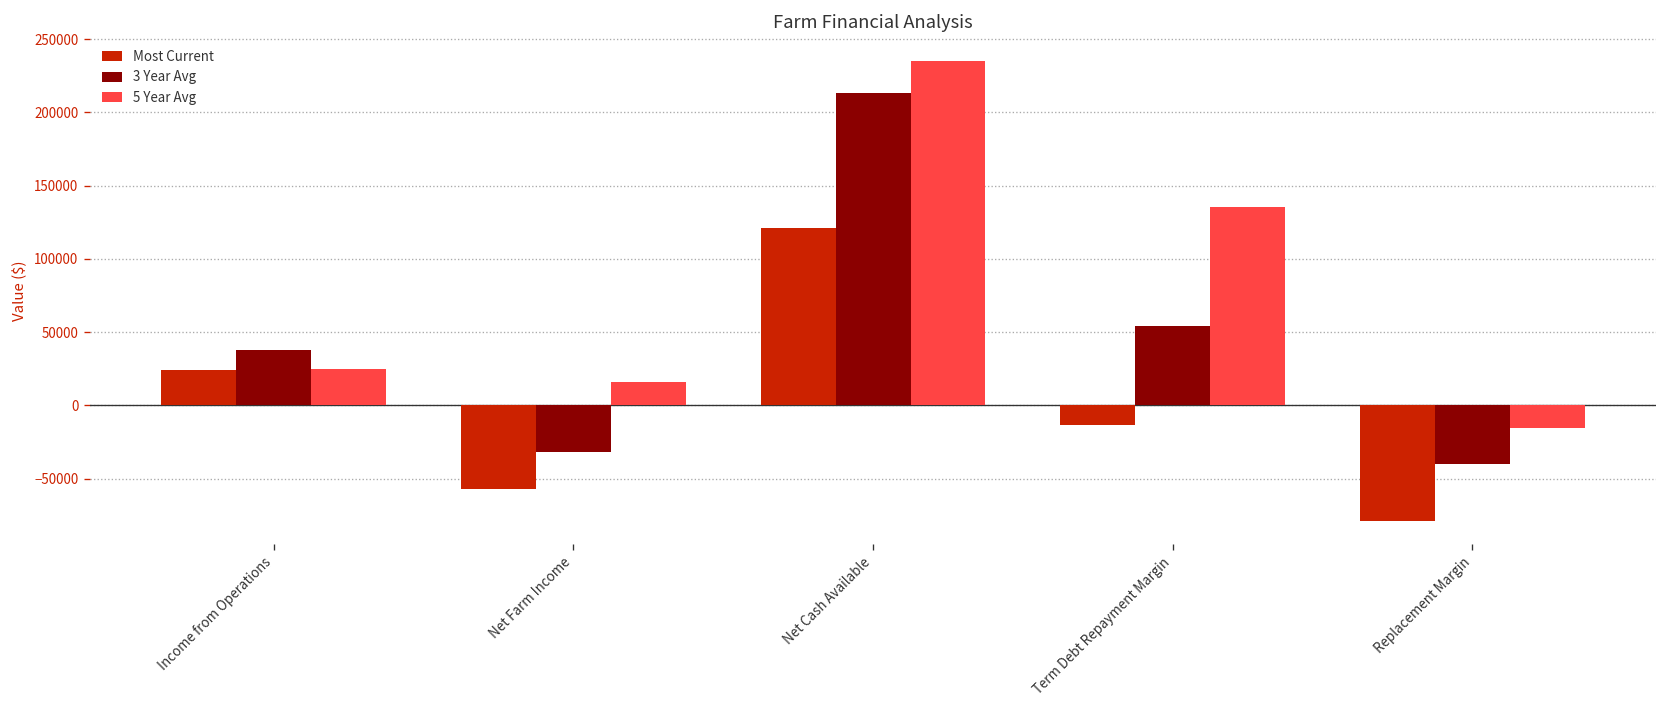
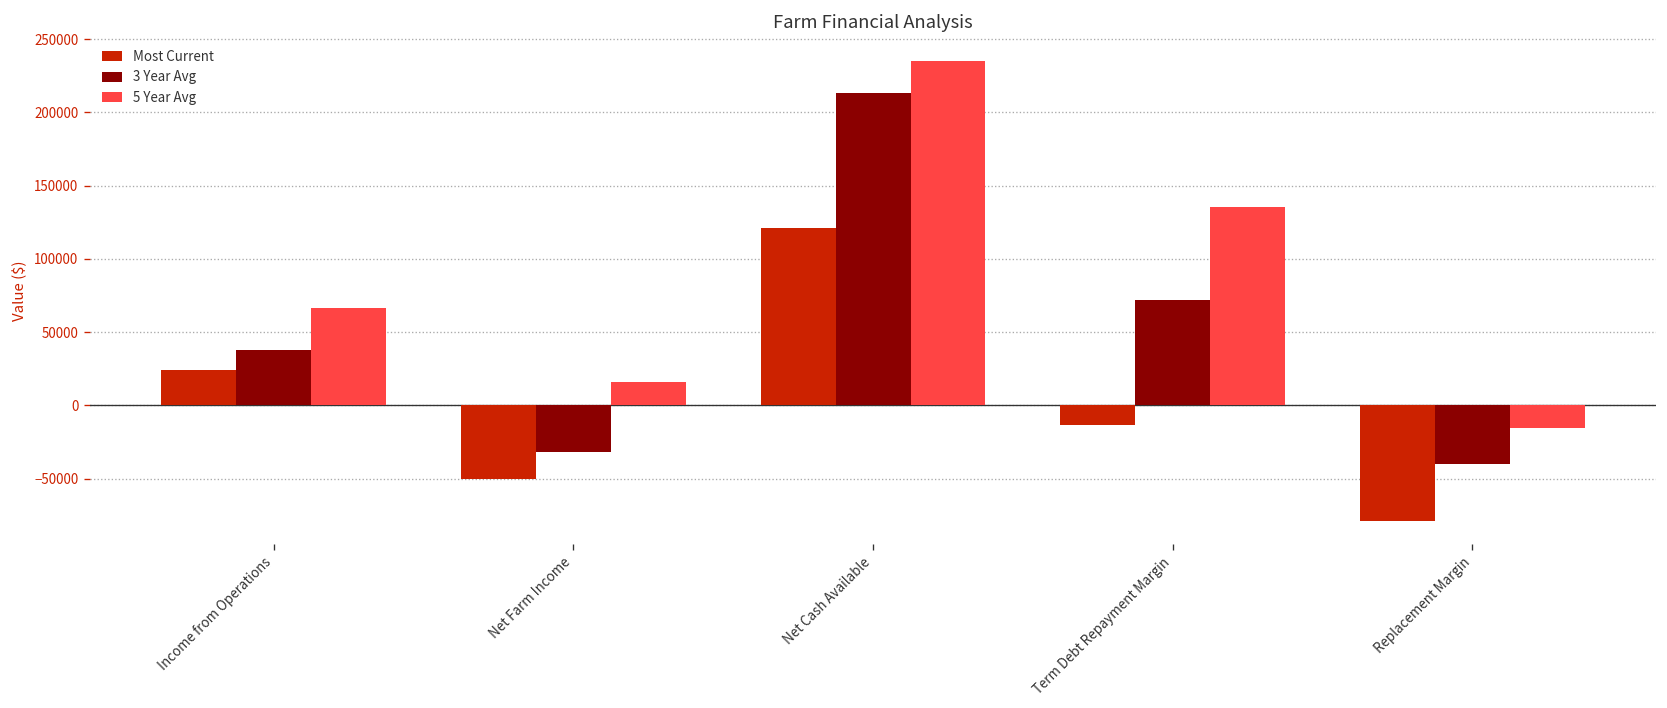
5 Year Avg, Income from Operations: 25000 -> 67000
Most Current, Net Farm Income: -57000 -> -51000
3 Year Avg, Term Debt Repayment Margin: 54000 -> 72000
